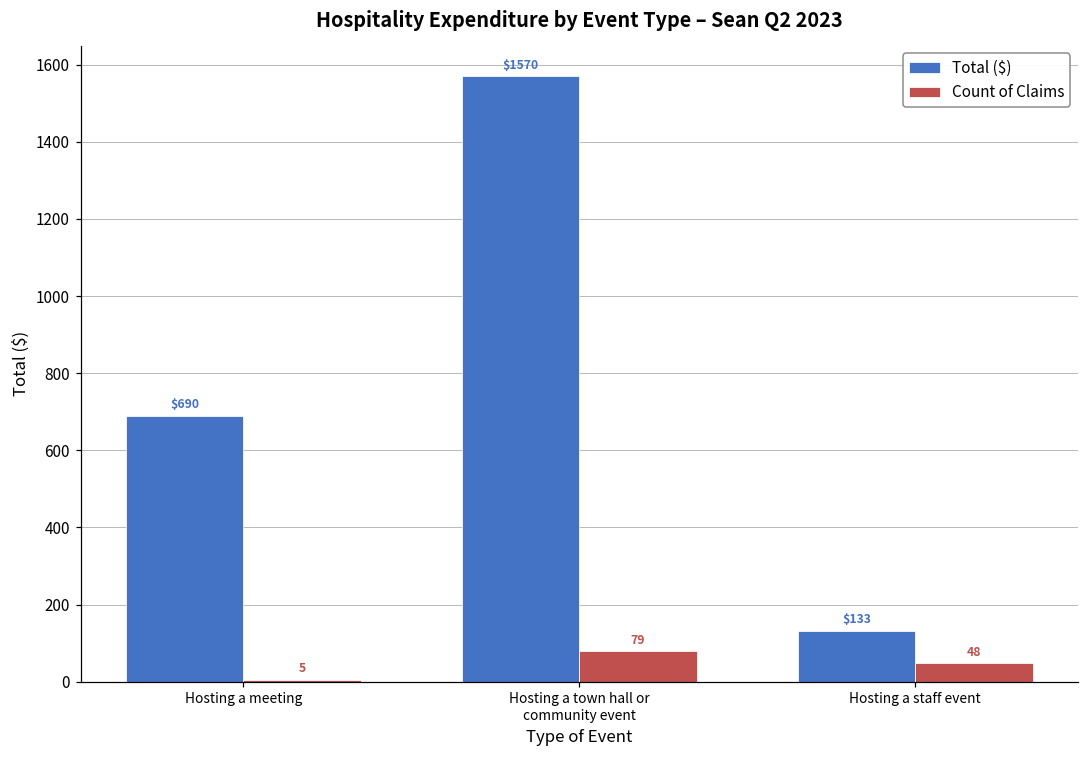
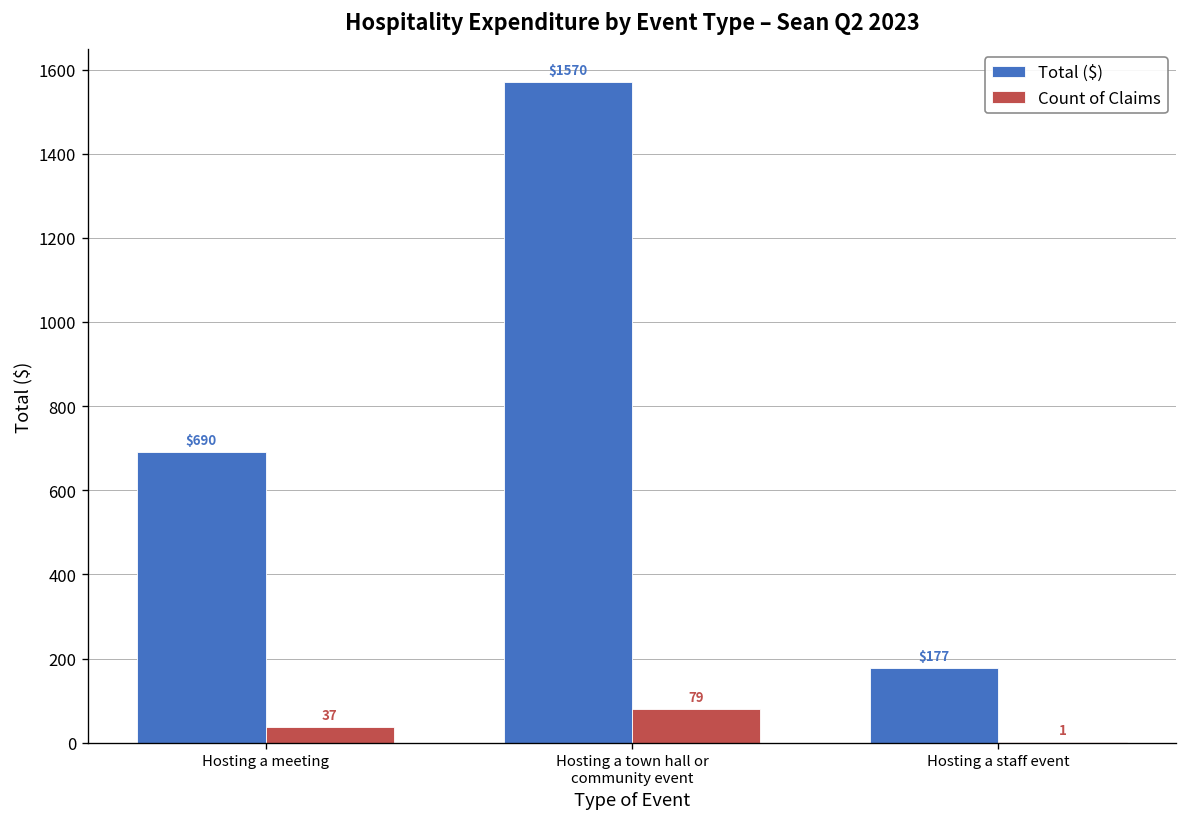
Count of Claims, Hosting a meeting: 5 -> 37
Total ($), Hosting a staff event: $133 -> $177
Count of Claims, Hosting a staff event: 48 -> 1
